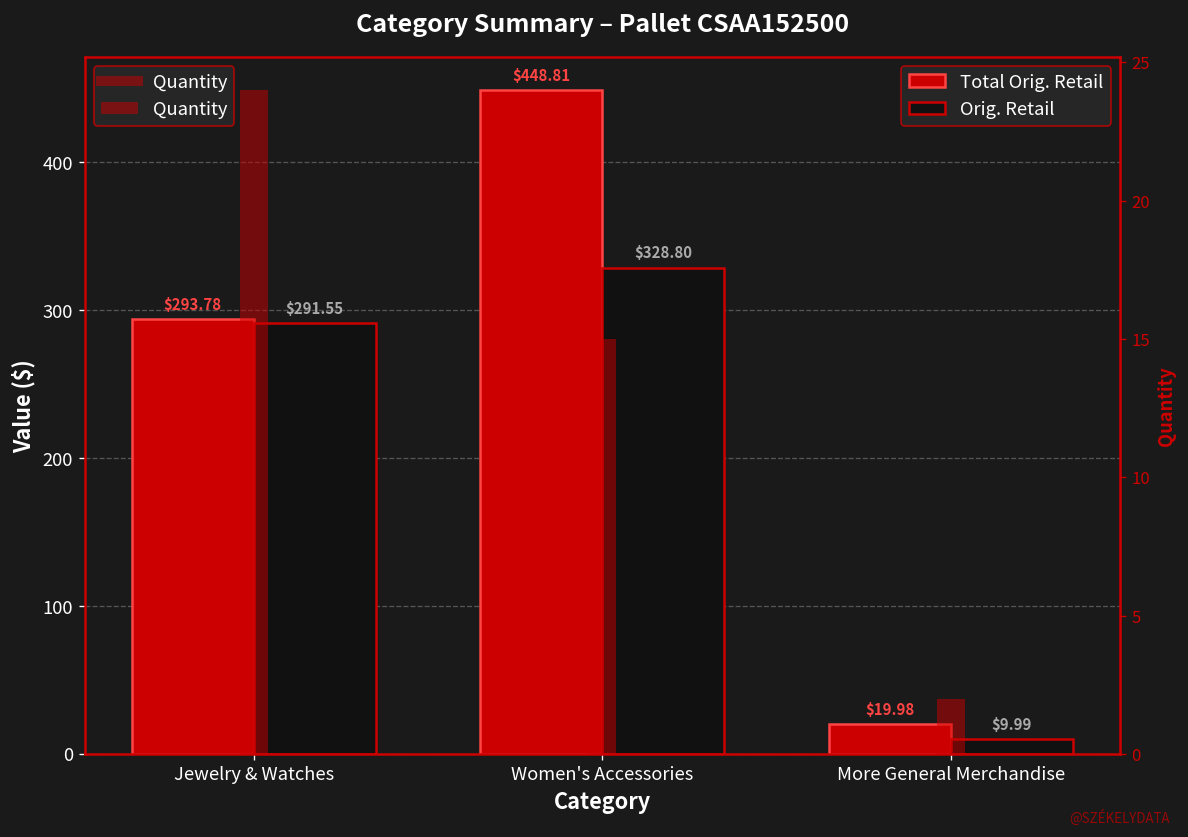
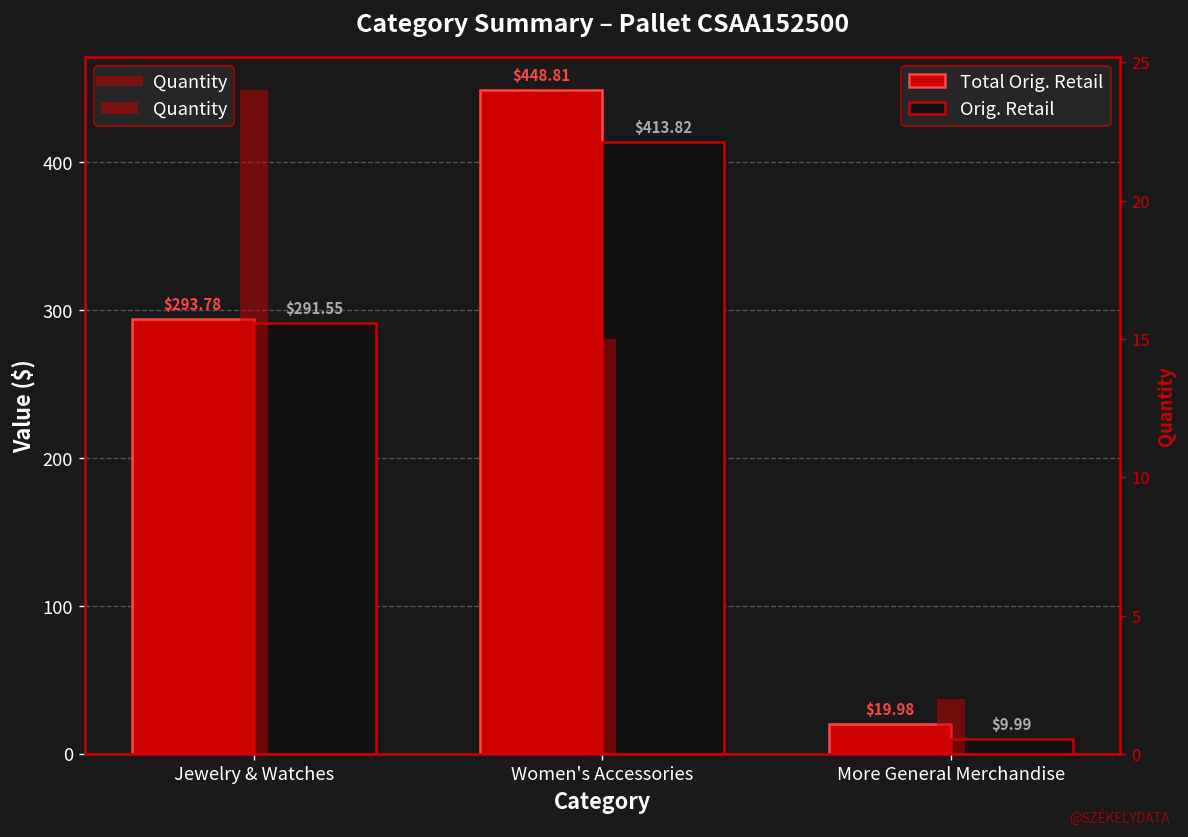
Orig. Retail, Women's Accessories: $328.80 -> $413.82
